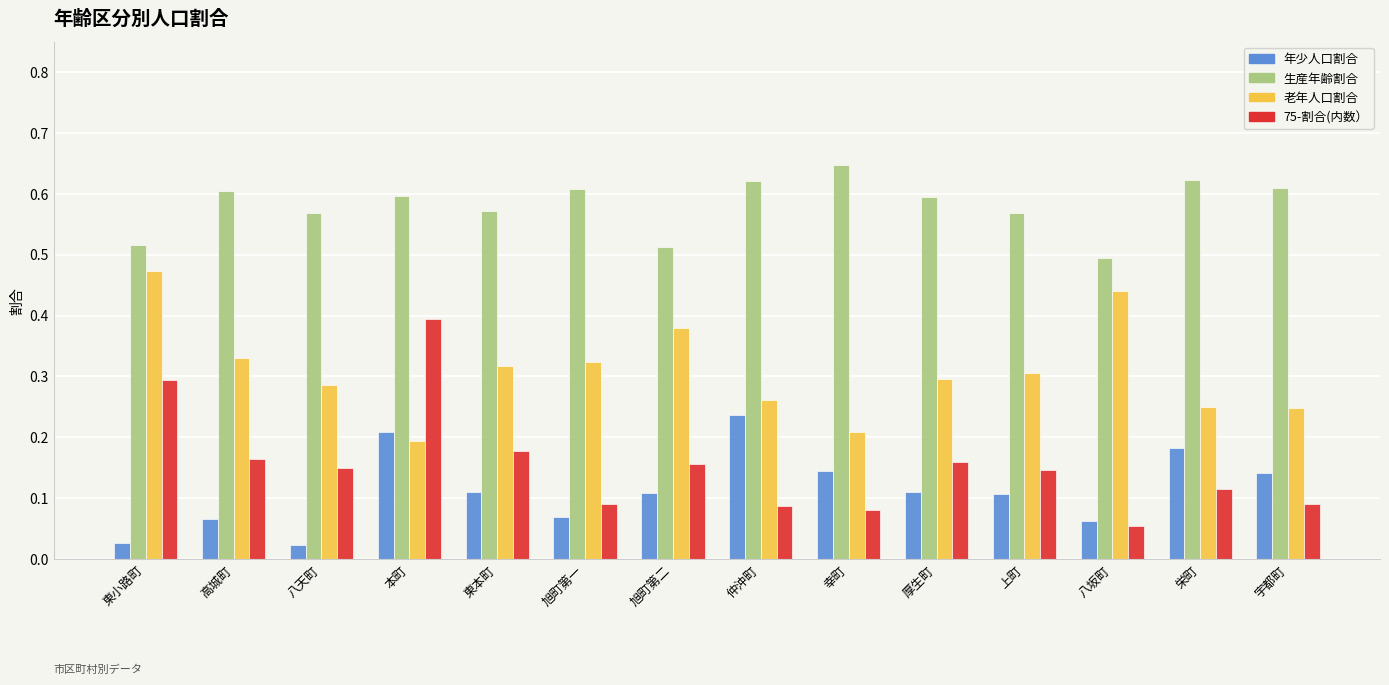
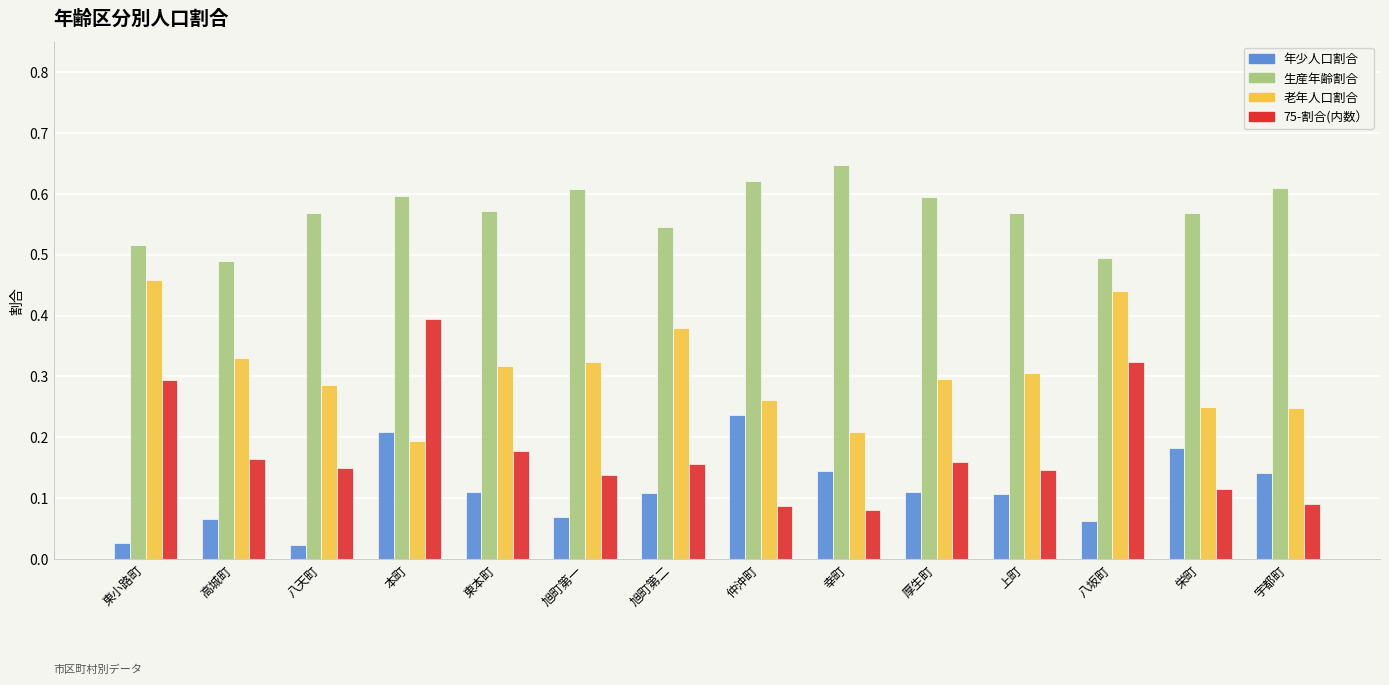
老年人口割合, 東小路町: 0.47 -> 0.46
生産年齢割合, 高城町: 0.60 -> 0.49
75-割合(内数）, 旭町第一: 0.09 -> 0.14
生産年齢割合, 旭町第二: 0.51 -> 0.55
75-割合(内数）, 八坂町: 0.05 -> 0.32
生産年齢割合, 栄町: 0.62 -> 0.57
